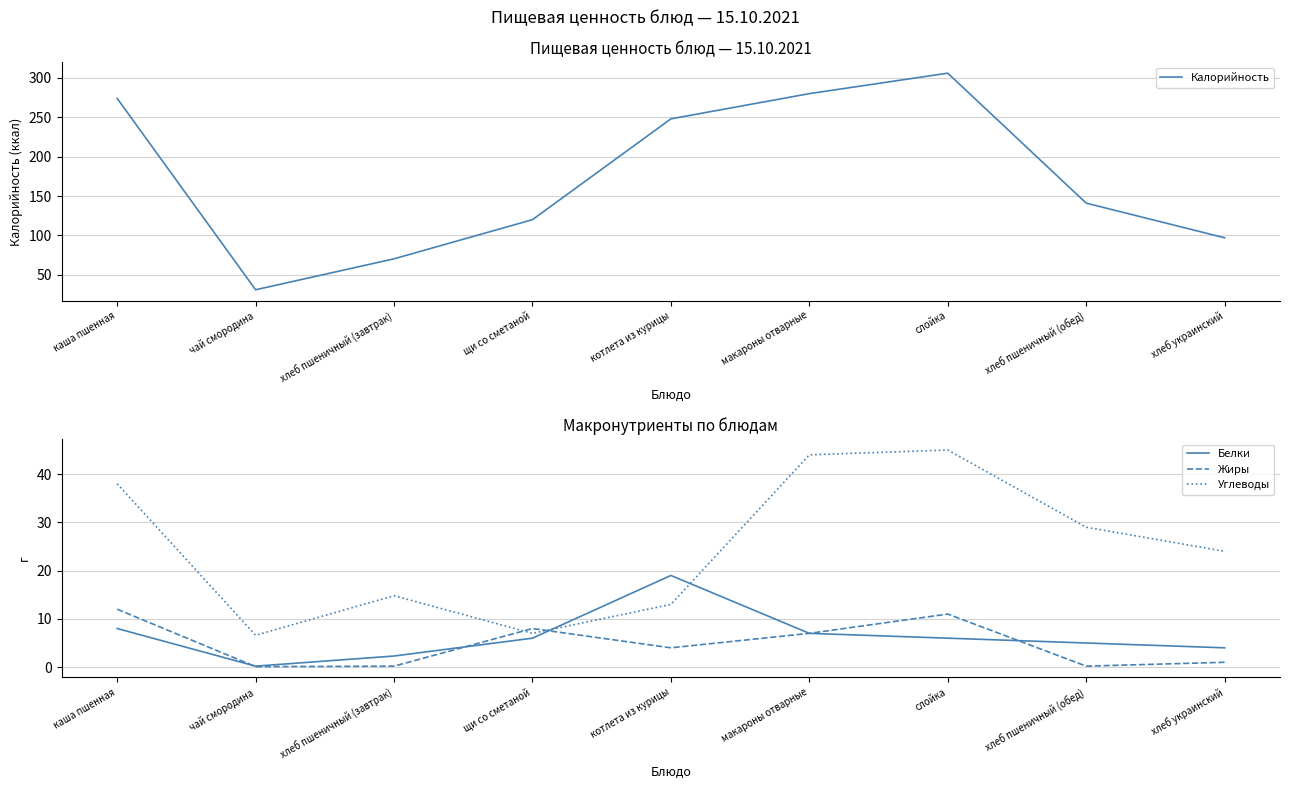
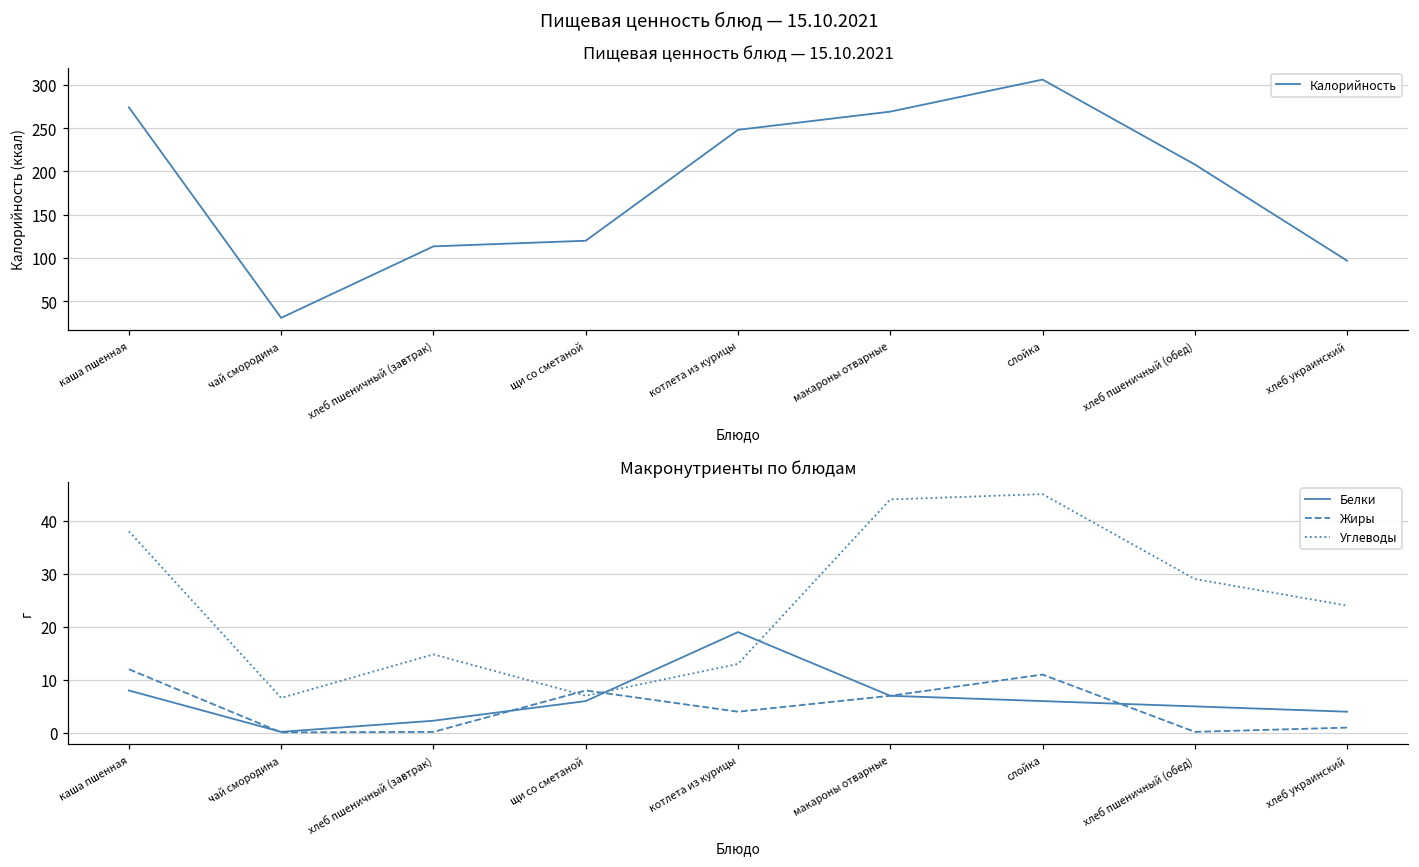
Пищевая ценность блюд — 15.10.2021, хлеб пшеничный (завтрак): 70 -> 110
Пищевая ценность блюд — 15.10.2021, макароны отварные: 280 -> 270
Пищевая ценность блюд — 15.10.2021, хлеб пшеничный (обед): 140 -> 210
